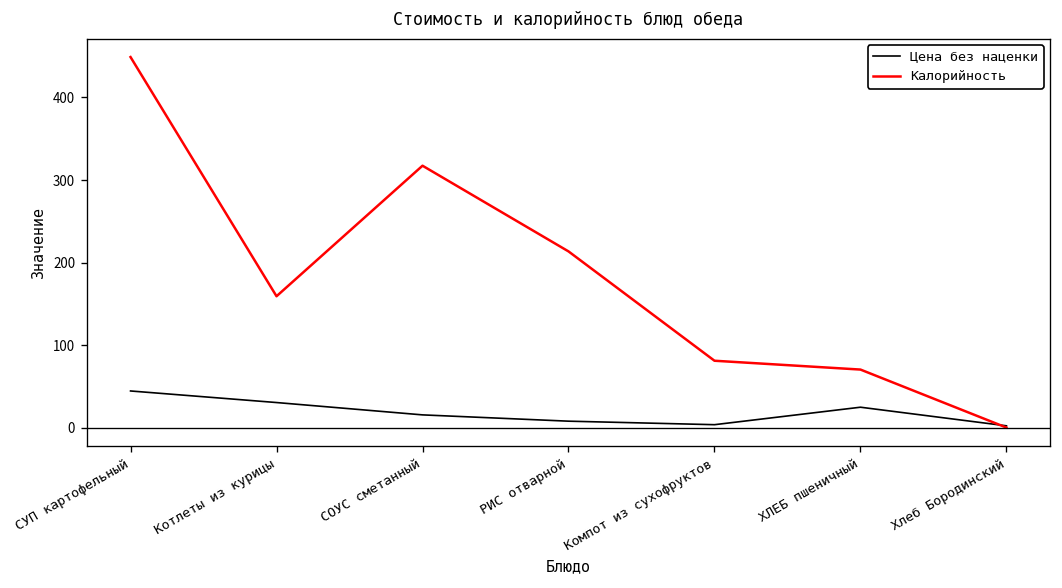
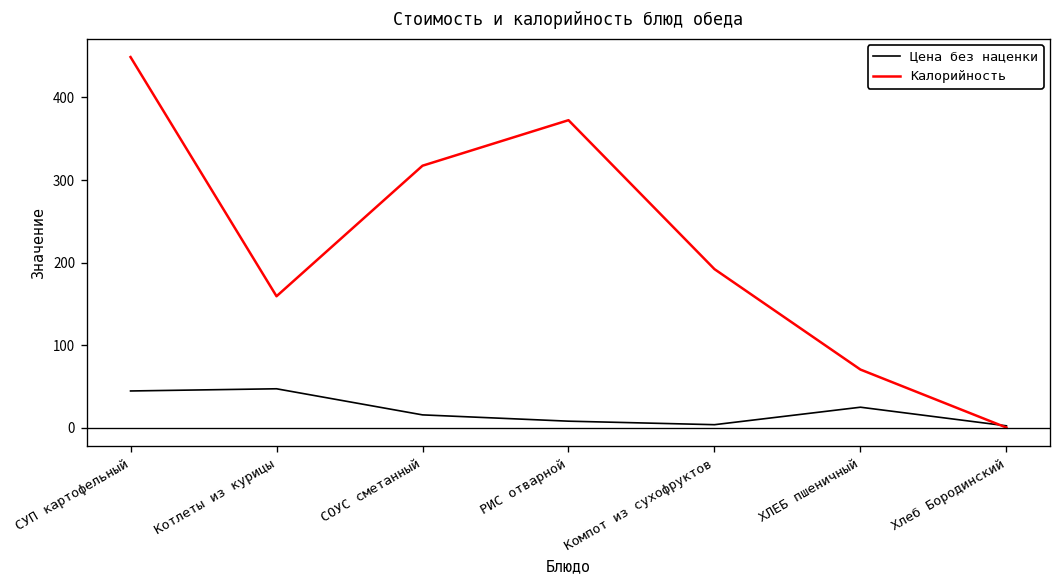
Цена без наценки, Котлеты из курицы: 30 -> 50
Калорийность, РИС отварной: 210 -> 370
Калорийность, Компот из сухофруктов: 80 -> 190
